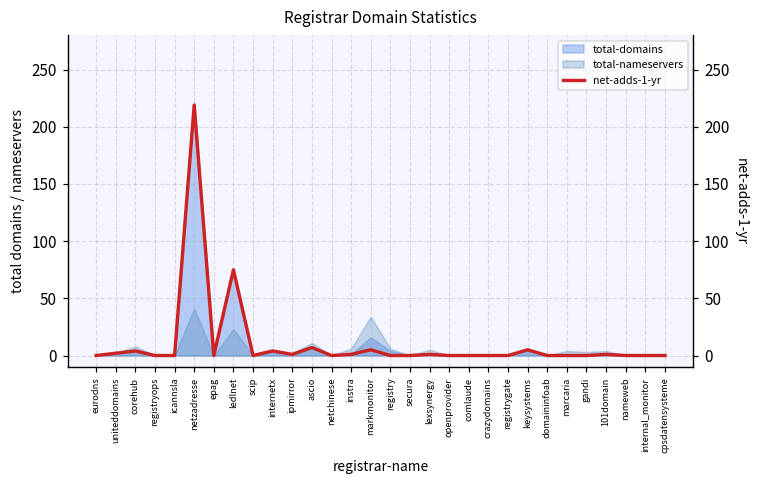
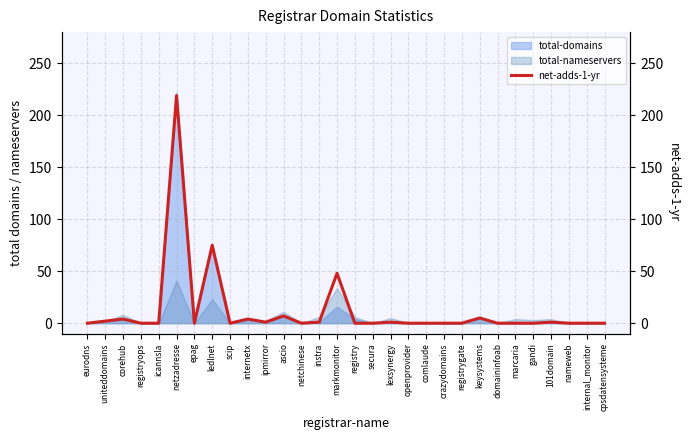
net-adds-1-yr, markmonitor: 5 -> 48
